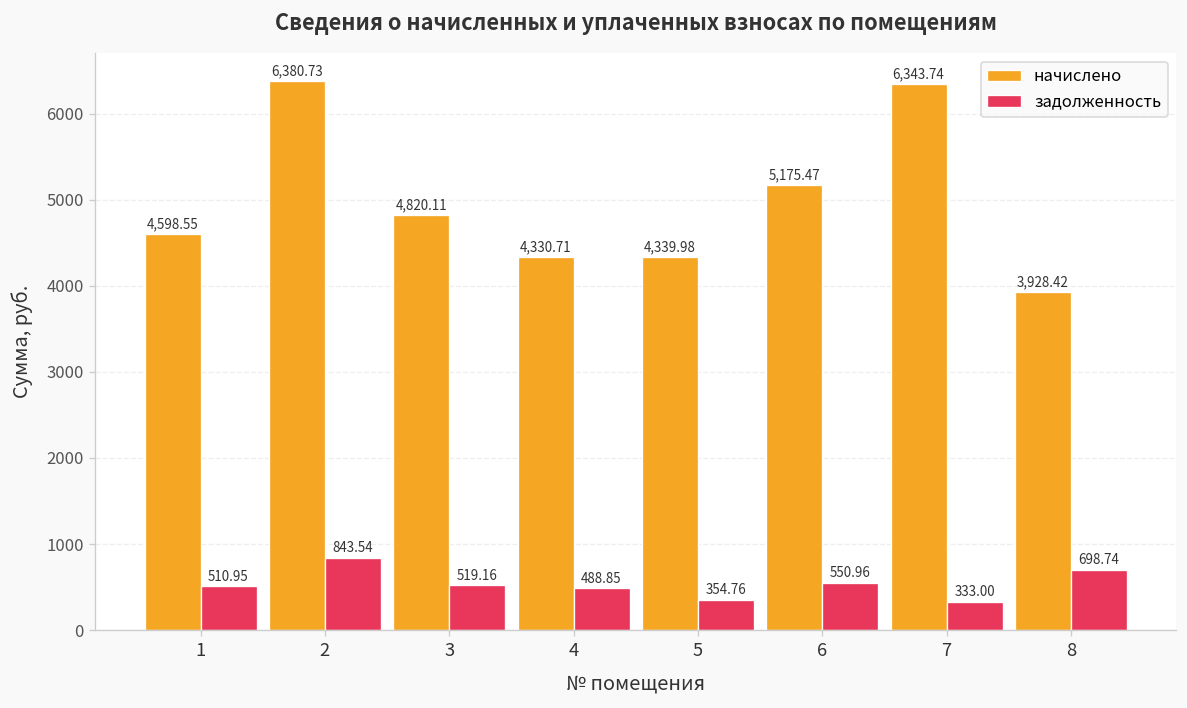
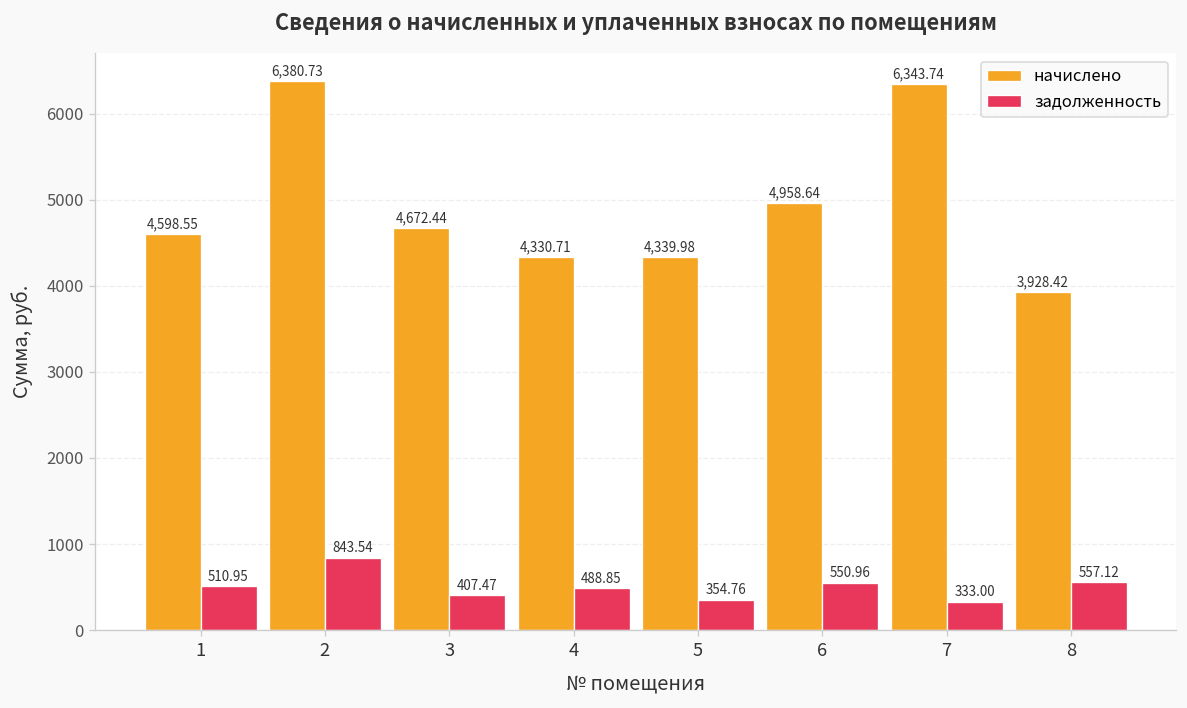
начислено, 3: 4,820.11 -> 4,672.44
задолженность, 3: 519.16 -> 407.47
начислено, 6: 5,175.47 -> 4,958.64
задолженность, 8: 698.74 -> 557.12
